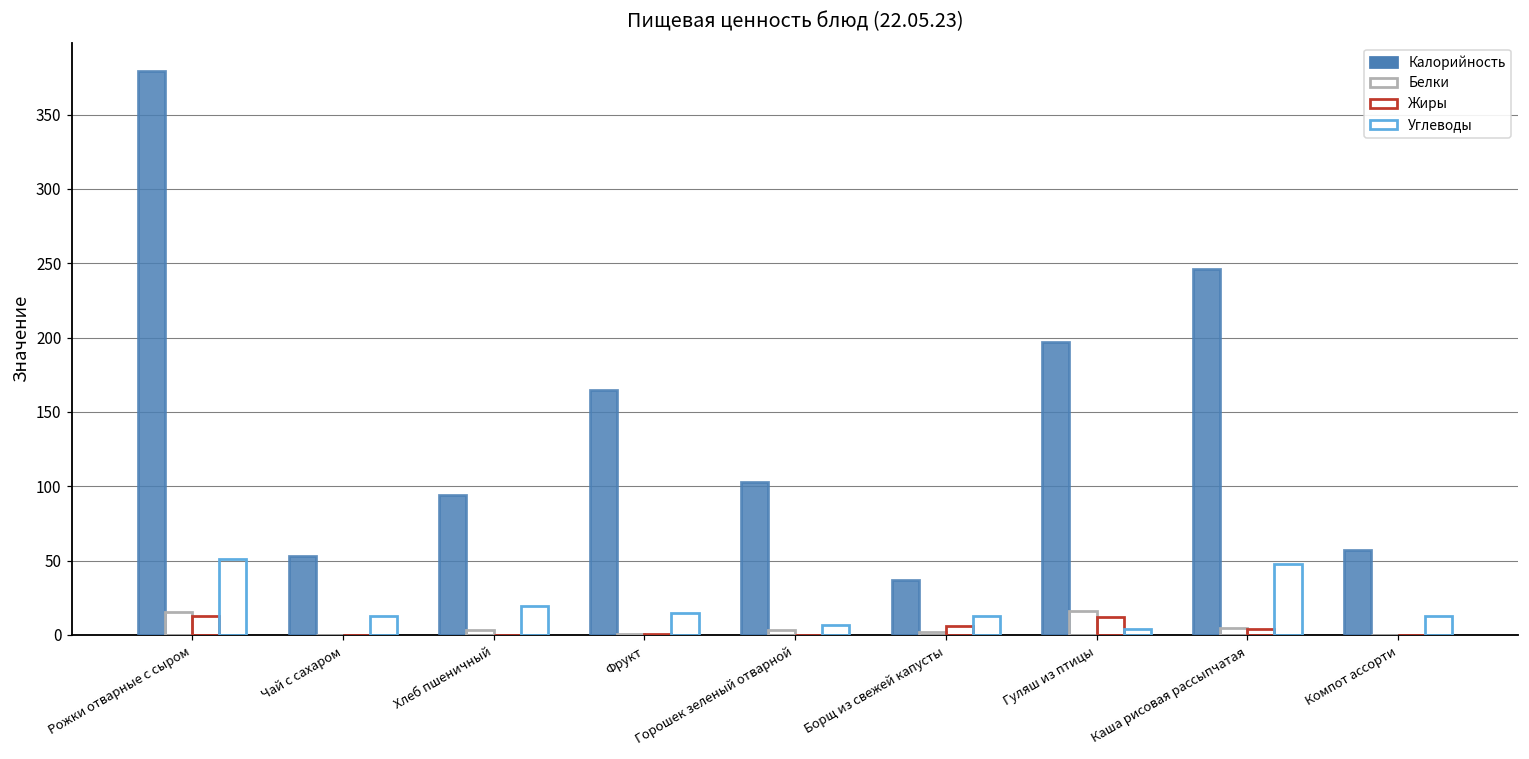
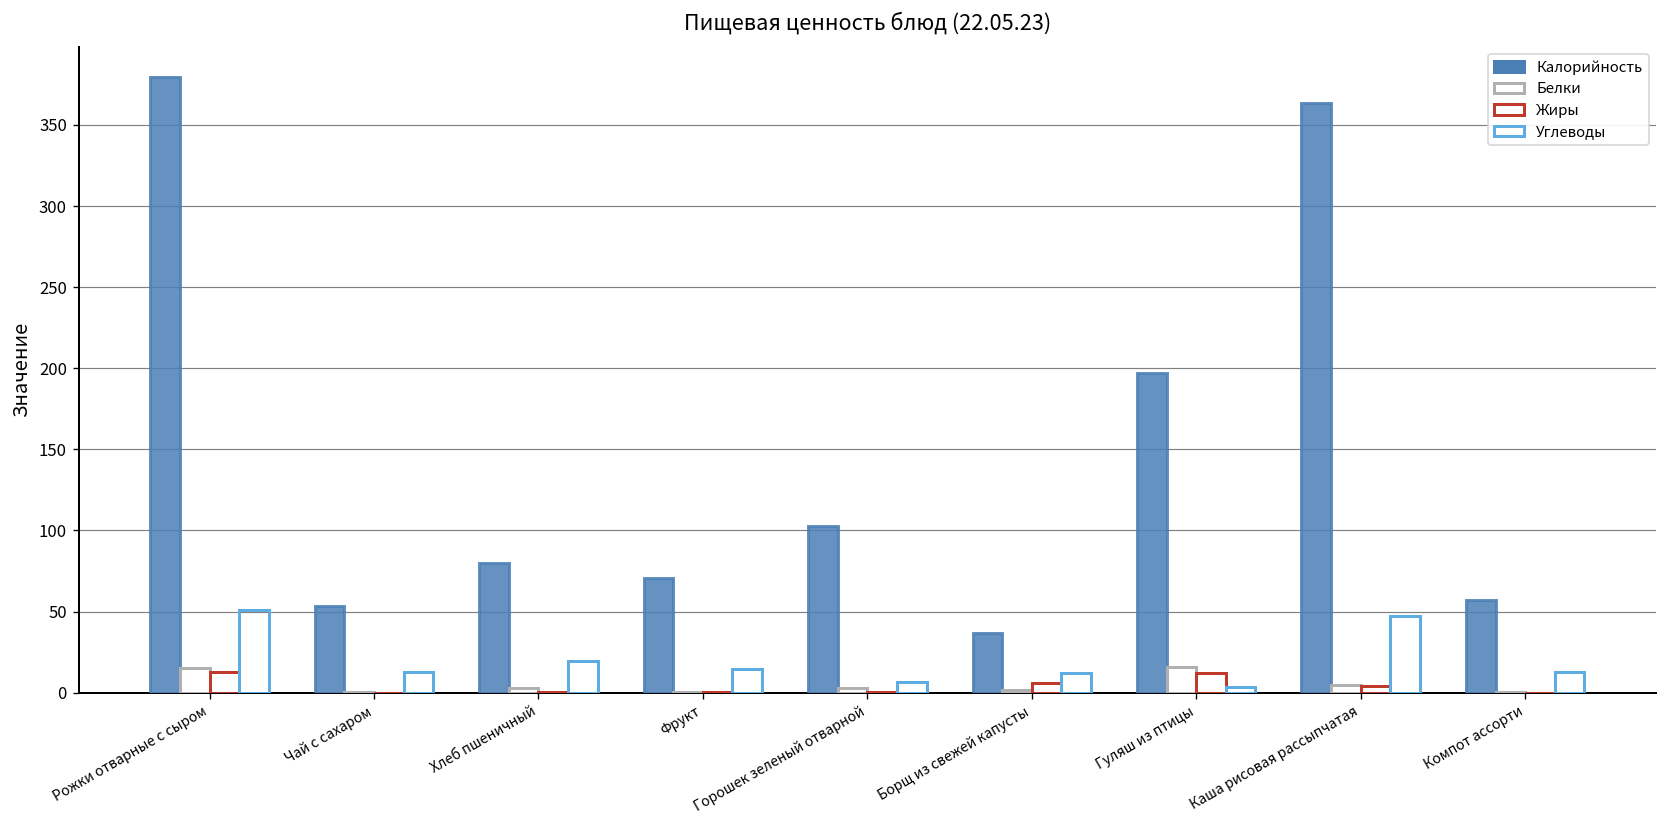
Калорийность, Хлеб пшеничный: 94 -> 80
Калорийность, Фрукт: 165 -> 71
Калорийность, Каша рисовая рассыпчатая: 246 -> 364
